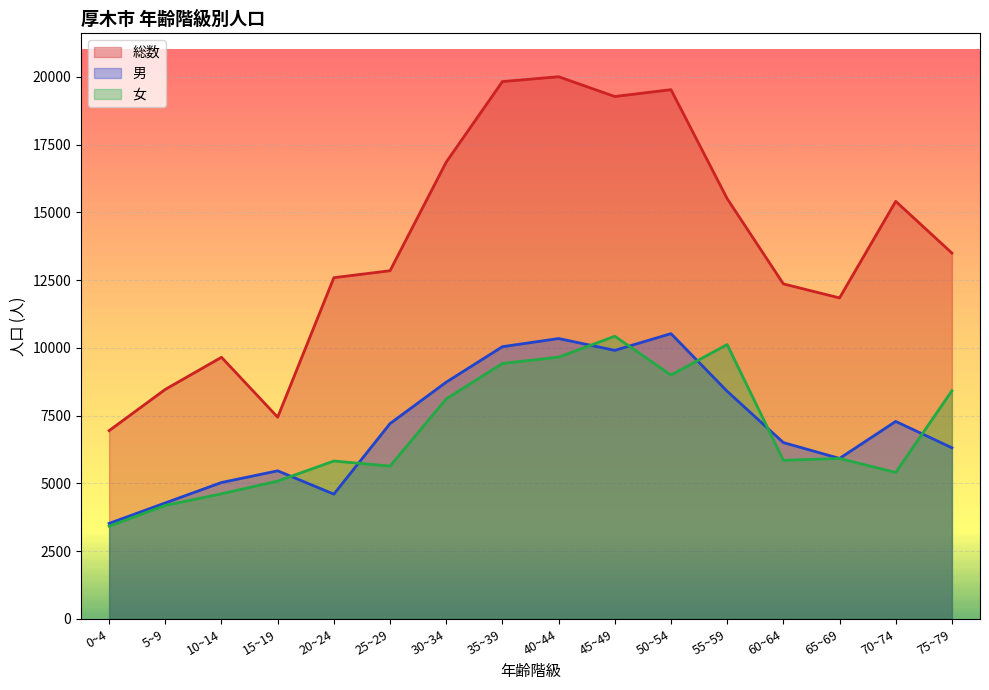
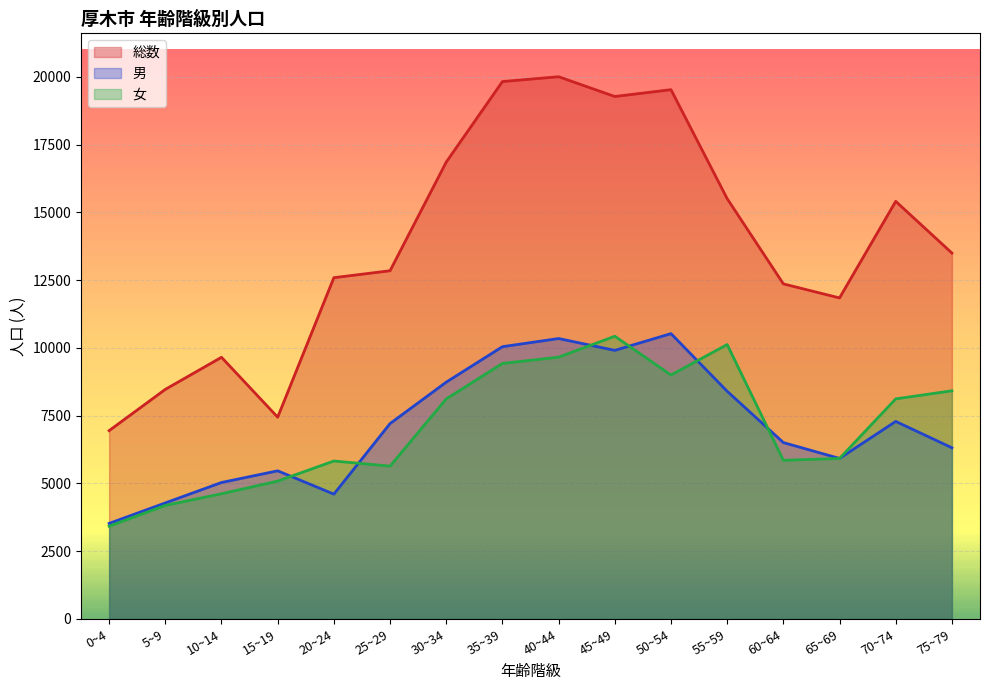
女, 70~74: 5400 -> 8100
